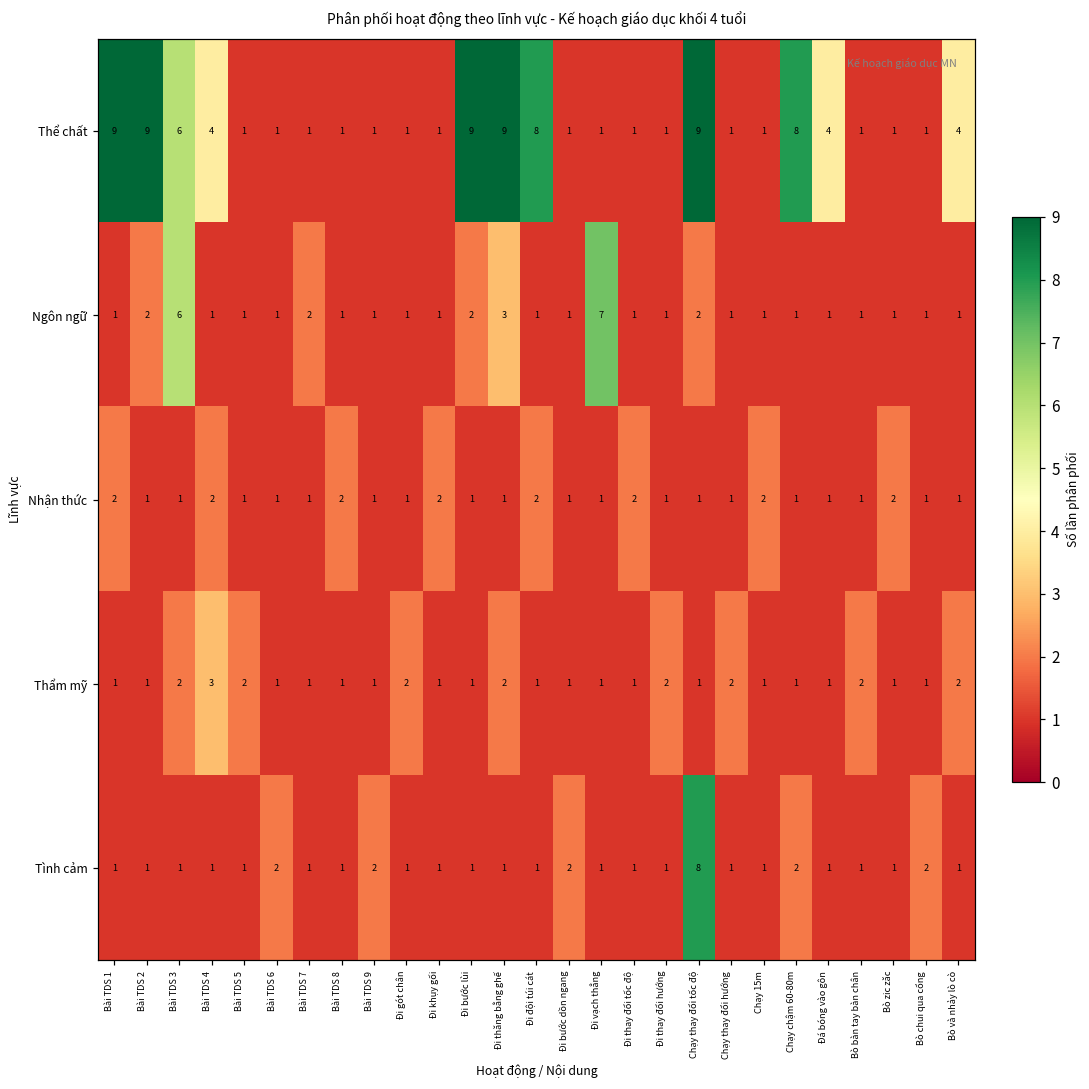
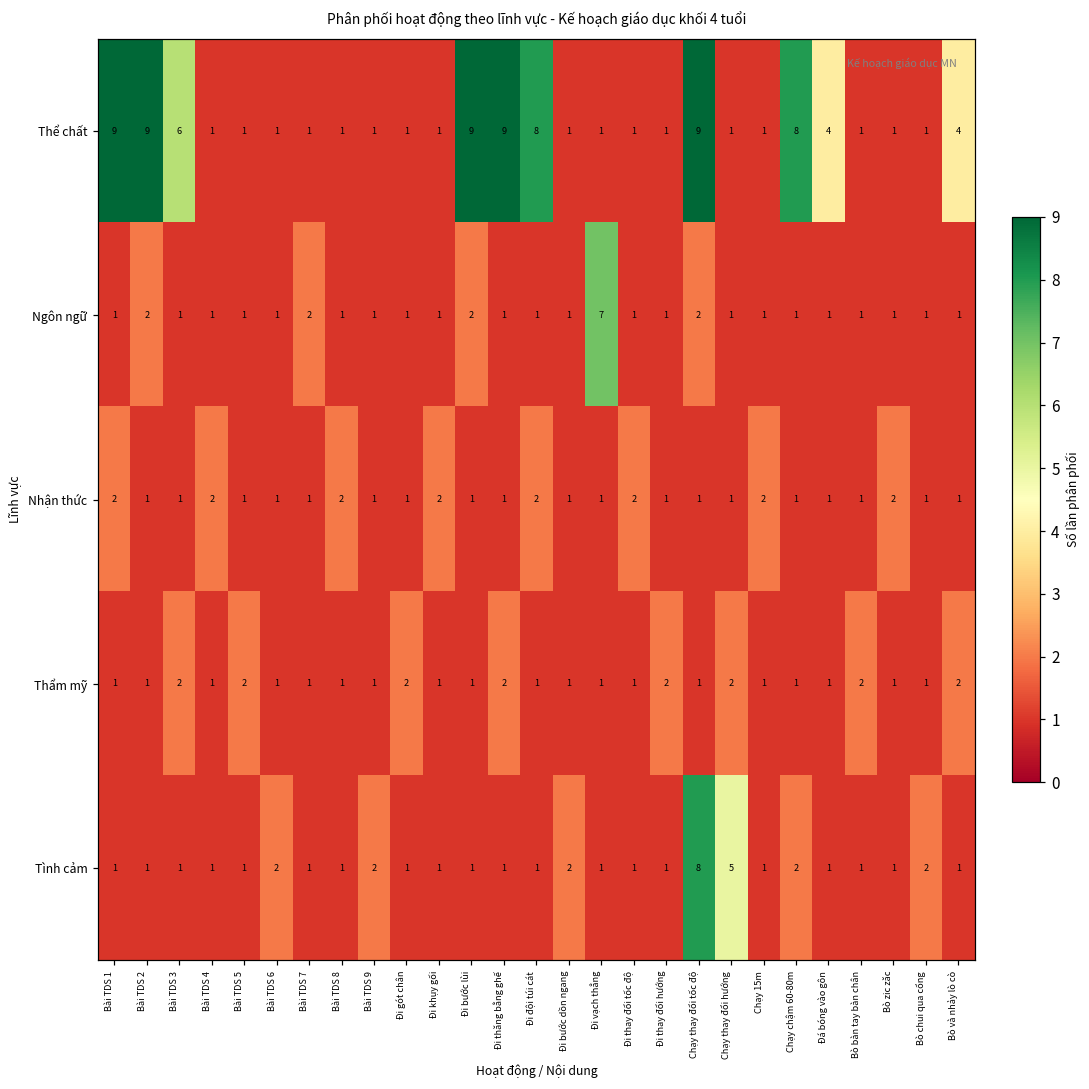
Thể chất, Bài TDS 4: 4 -> 1
Ngôn ngữ, Bài TDS 3: 6 -> 1
Ngôn ngữ, Đi thăng bằng ghế: 3 -> 1
Thẩm mỹ, Bài TDS 4: 3 -> 1
Tình cảm, Chạy thay đổi hướng: 1 -> 5
